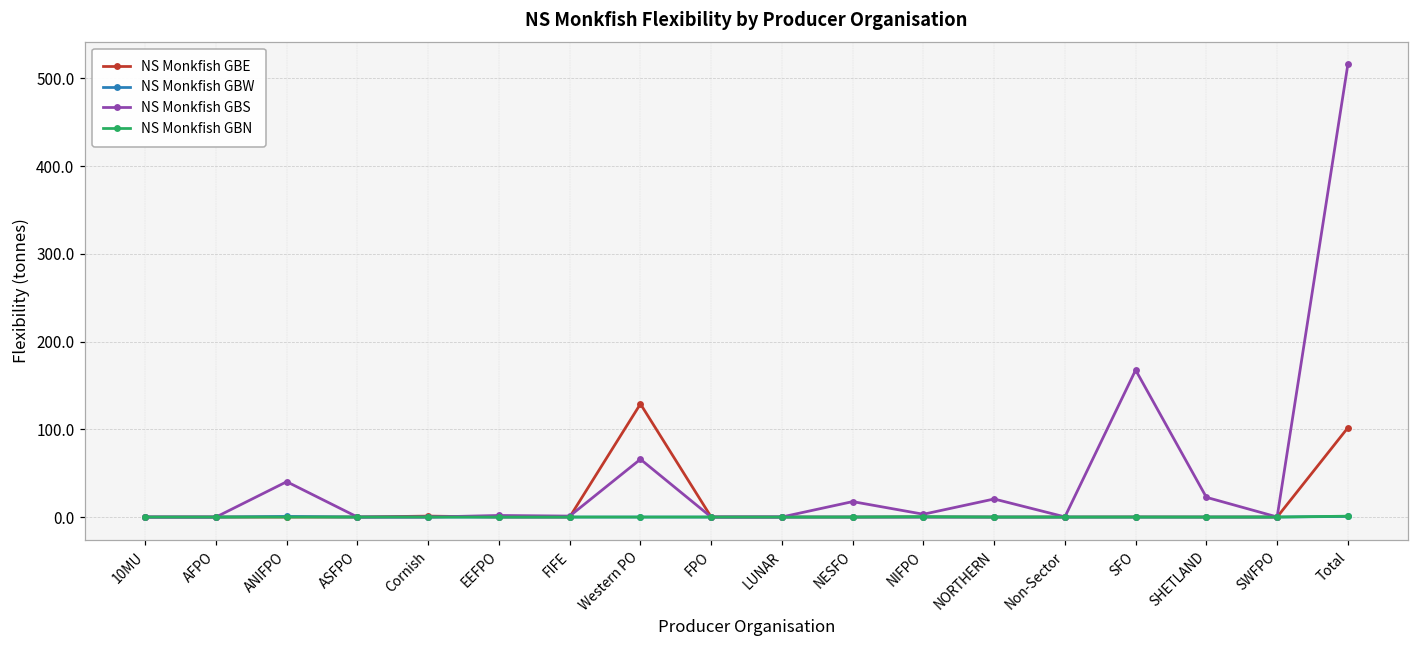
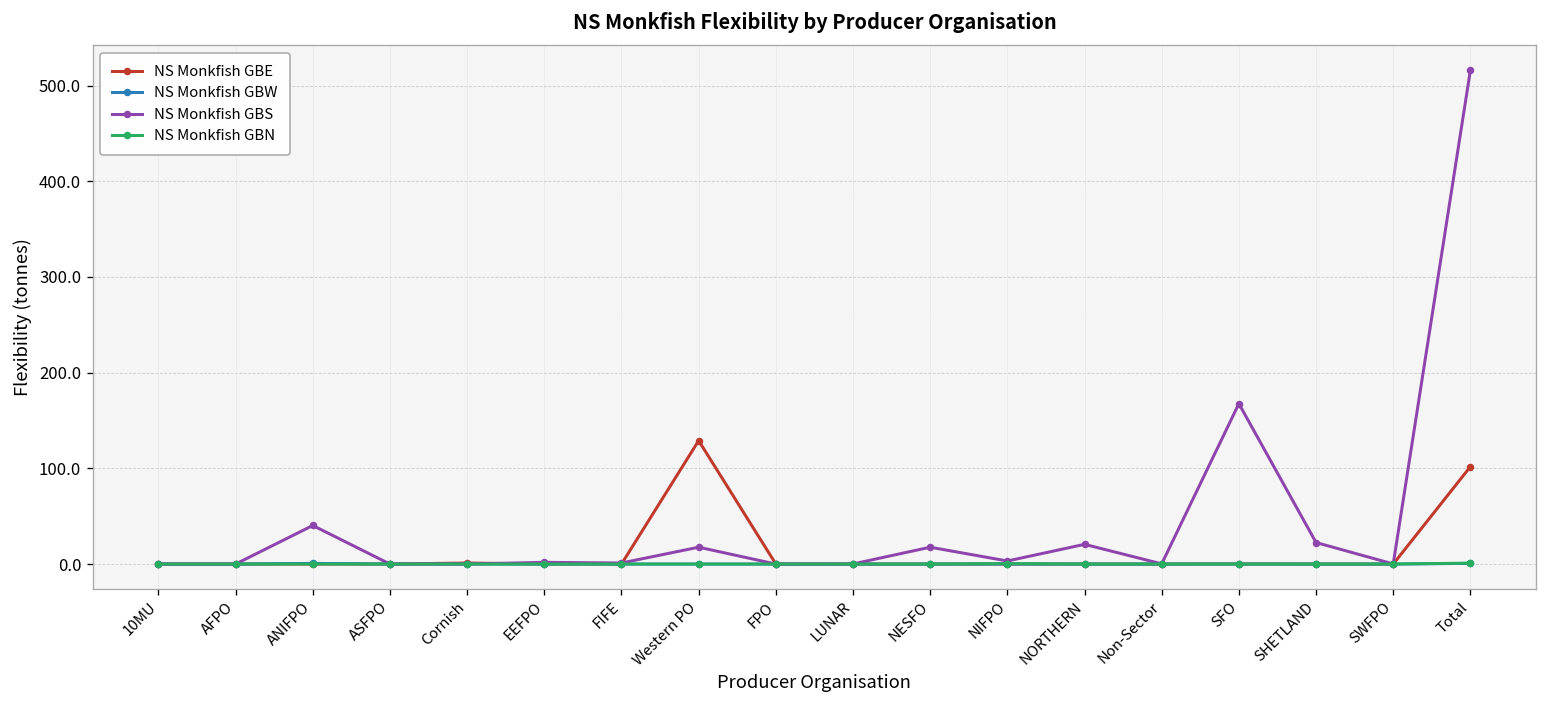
NS Monkfish GBS, Western PO: 70 -> 20
